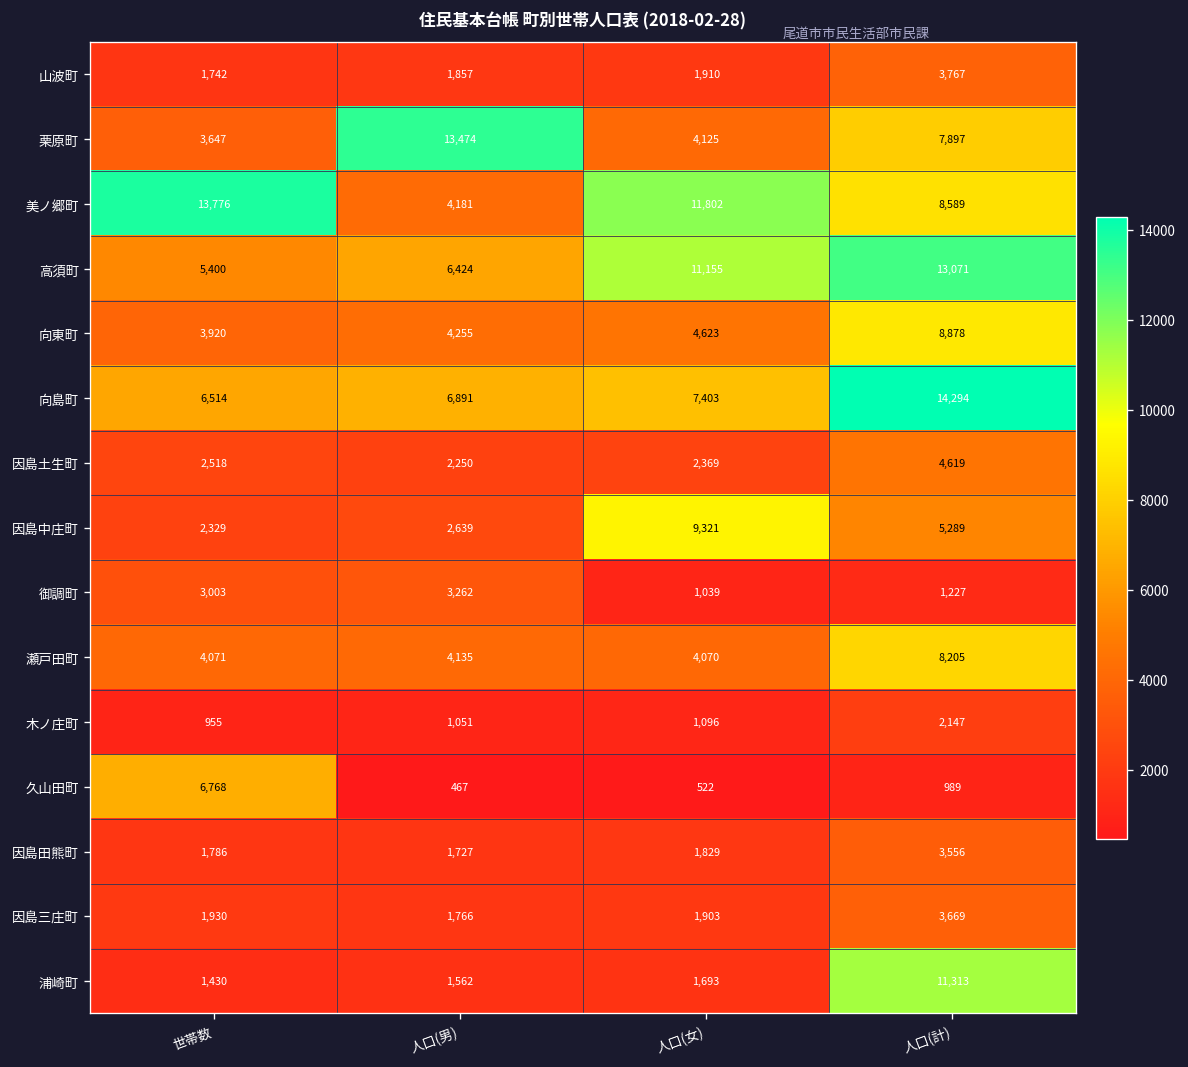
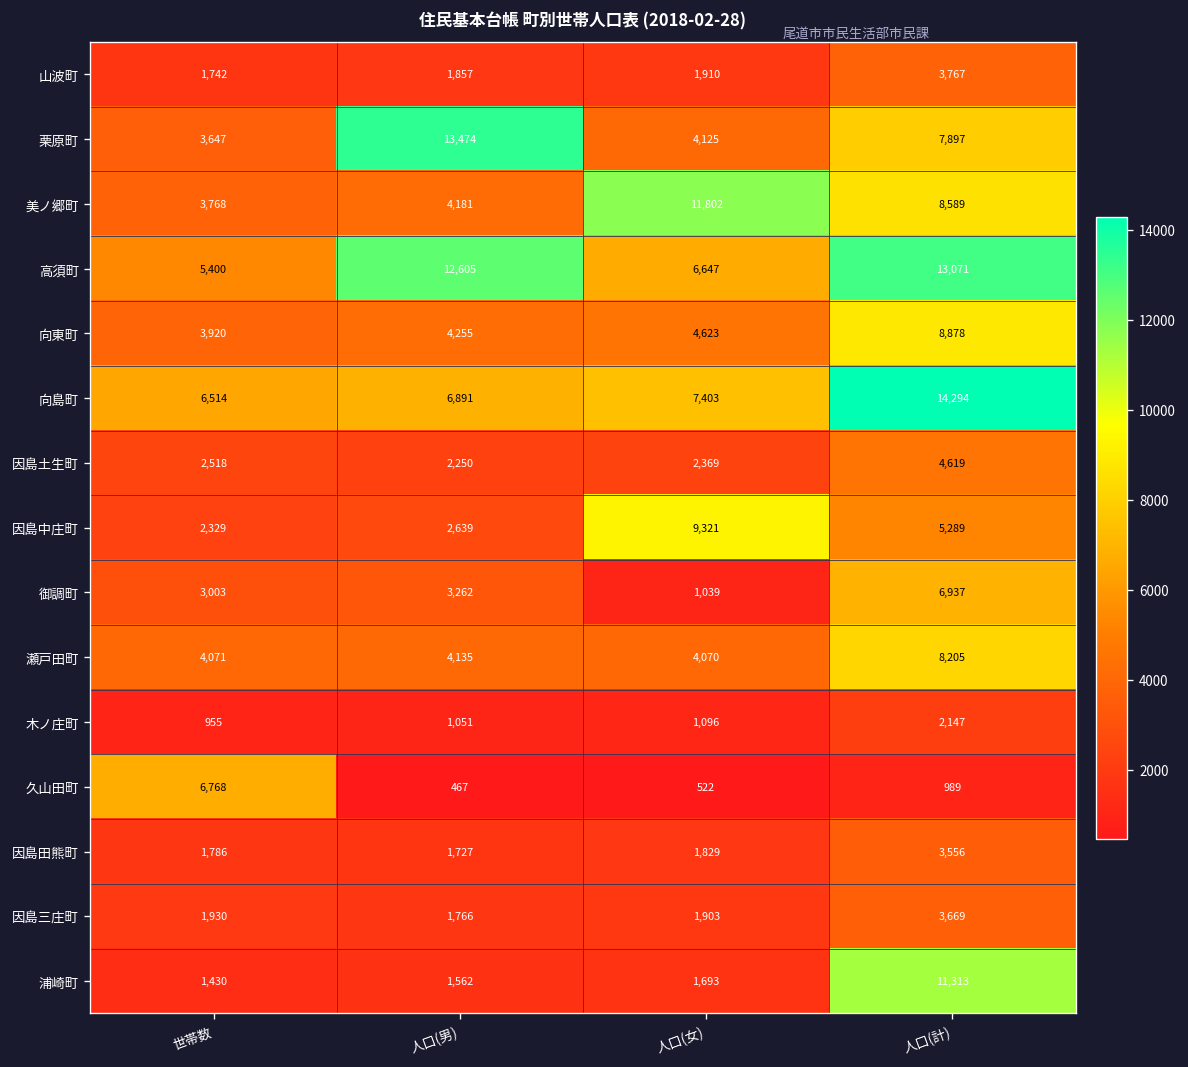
美ノ郷町, 世帯数: 13,776 -> 3,768
高須町, 人口(男): 6,424 -> 12,605
高須町, 人口(女): 11,155 -> 6,647
御調町, 人口(計): 1,227 -> 6,937
